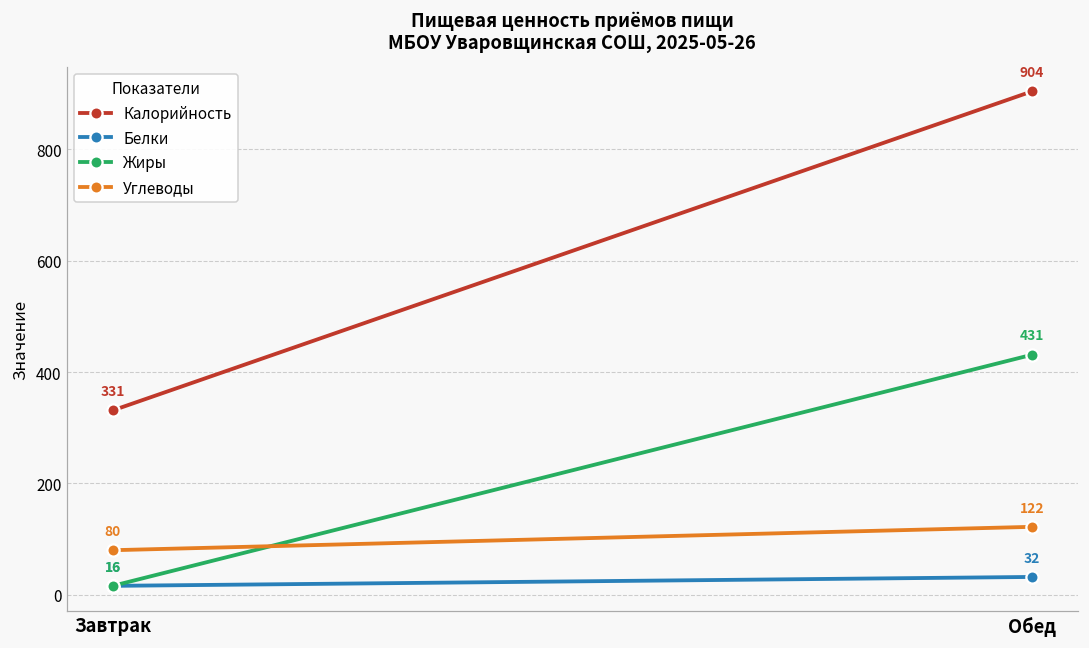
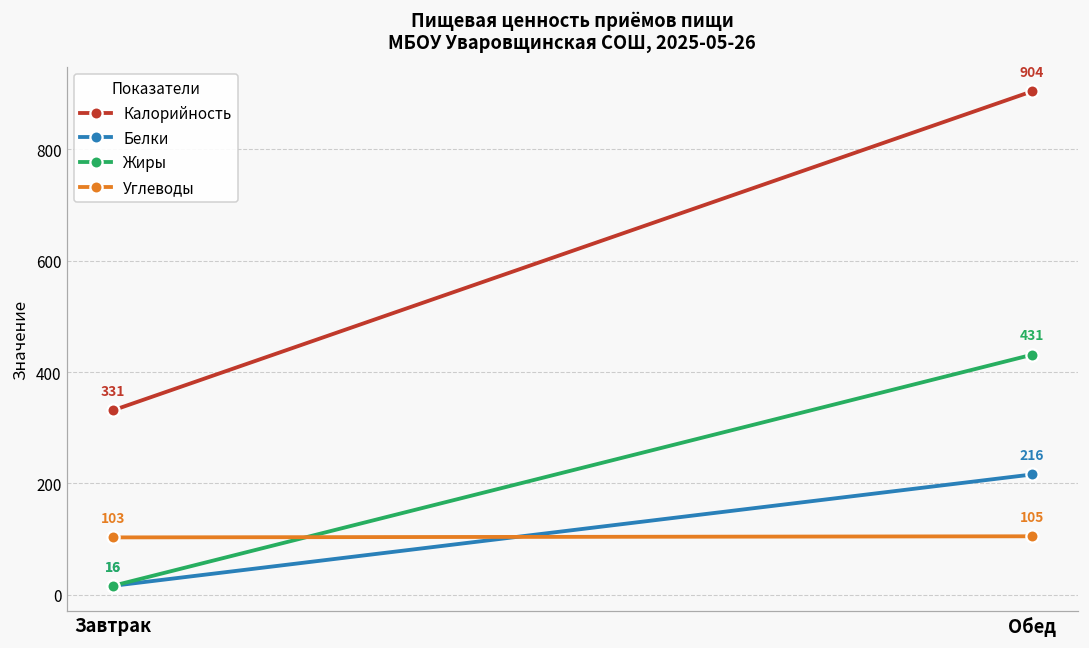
Углеводы, Завтрак: 80 -> 103
Белки, Обед: 32 -> 216
Углеводы, Обед: 122 -> 105
